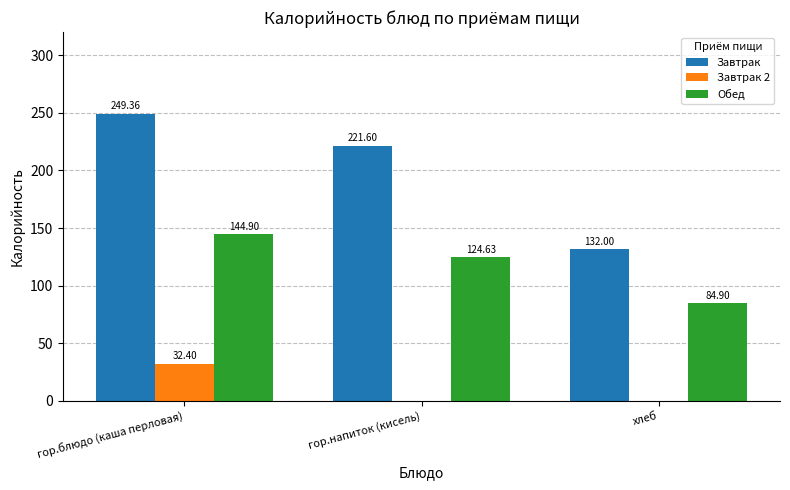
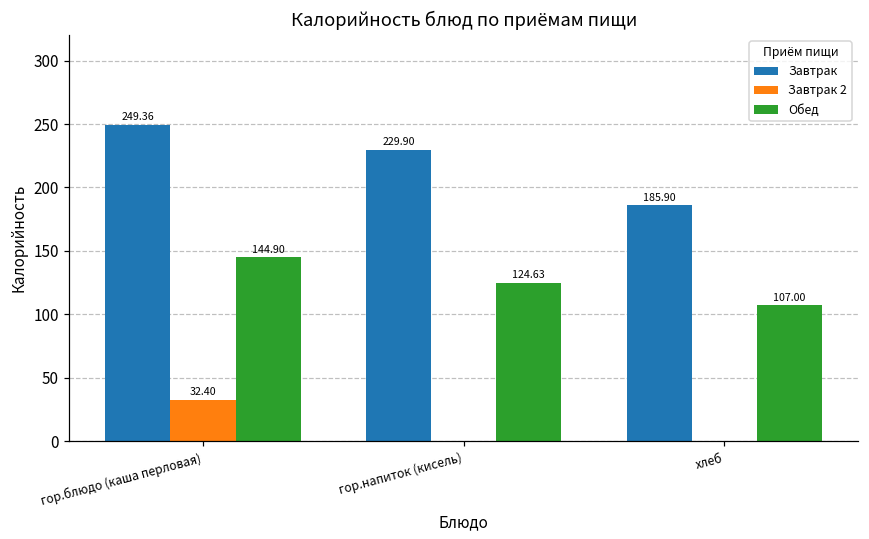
Завтрак, гор.напиток (кисель): 221.60 -> 229.90
Завтрак, хлеб: 132.00 -> 185.90
Обед, хлеб: 84.90 -> 107.00
